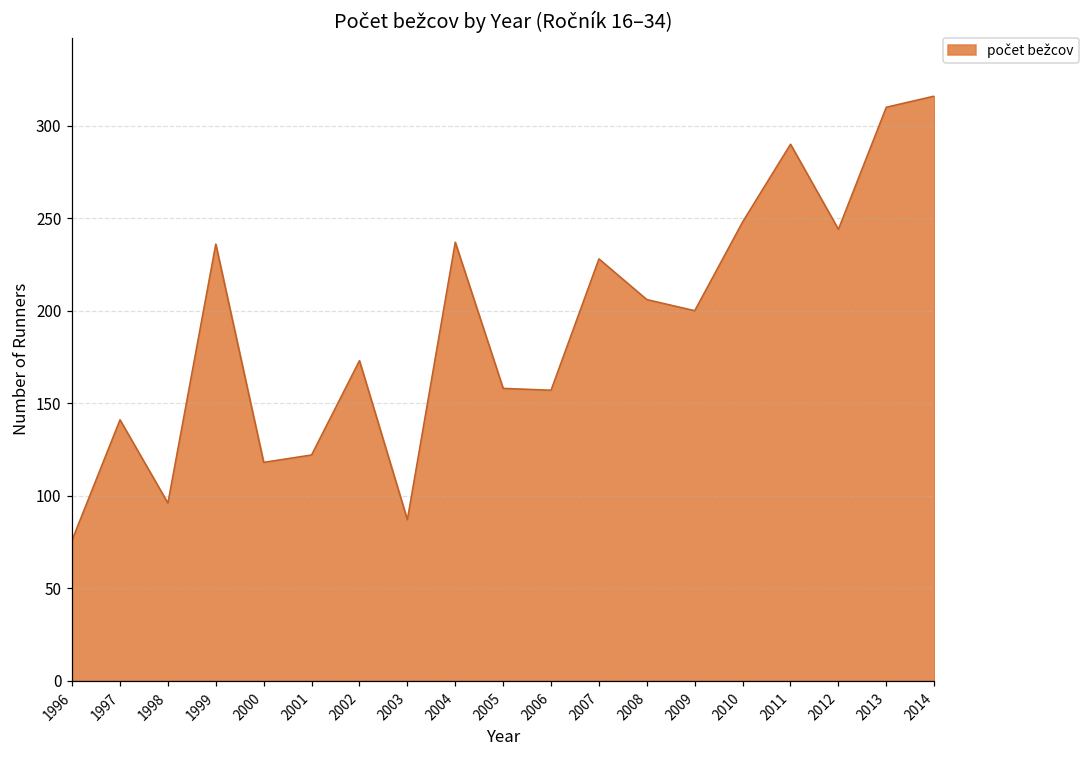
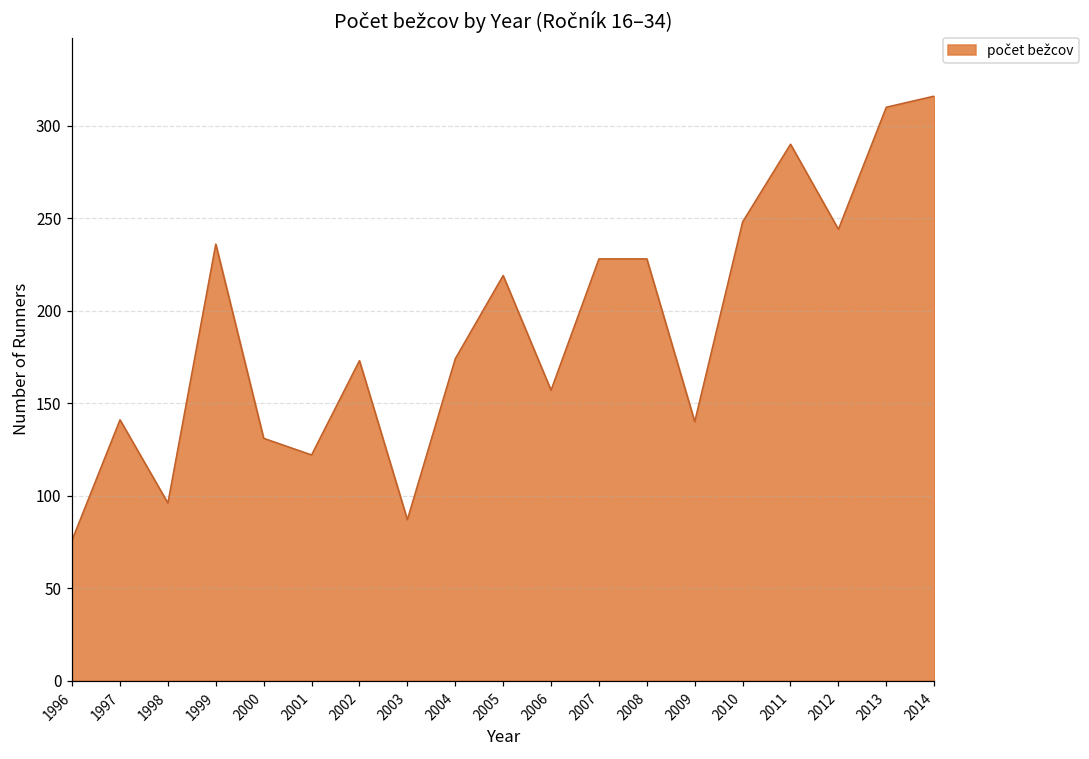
2000: 118 -> 131
2004: 237 -> 174
2005: 158 -> 219
2008: 206 -> 228
2009: 200 -> 140
